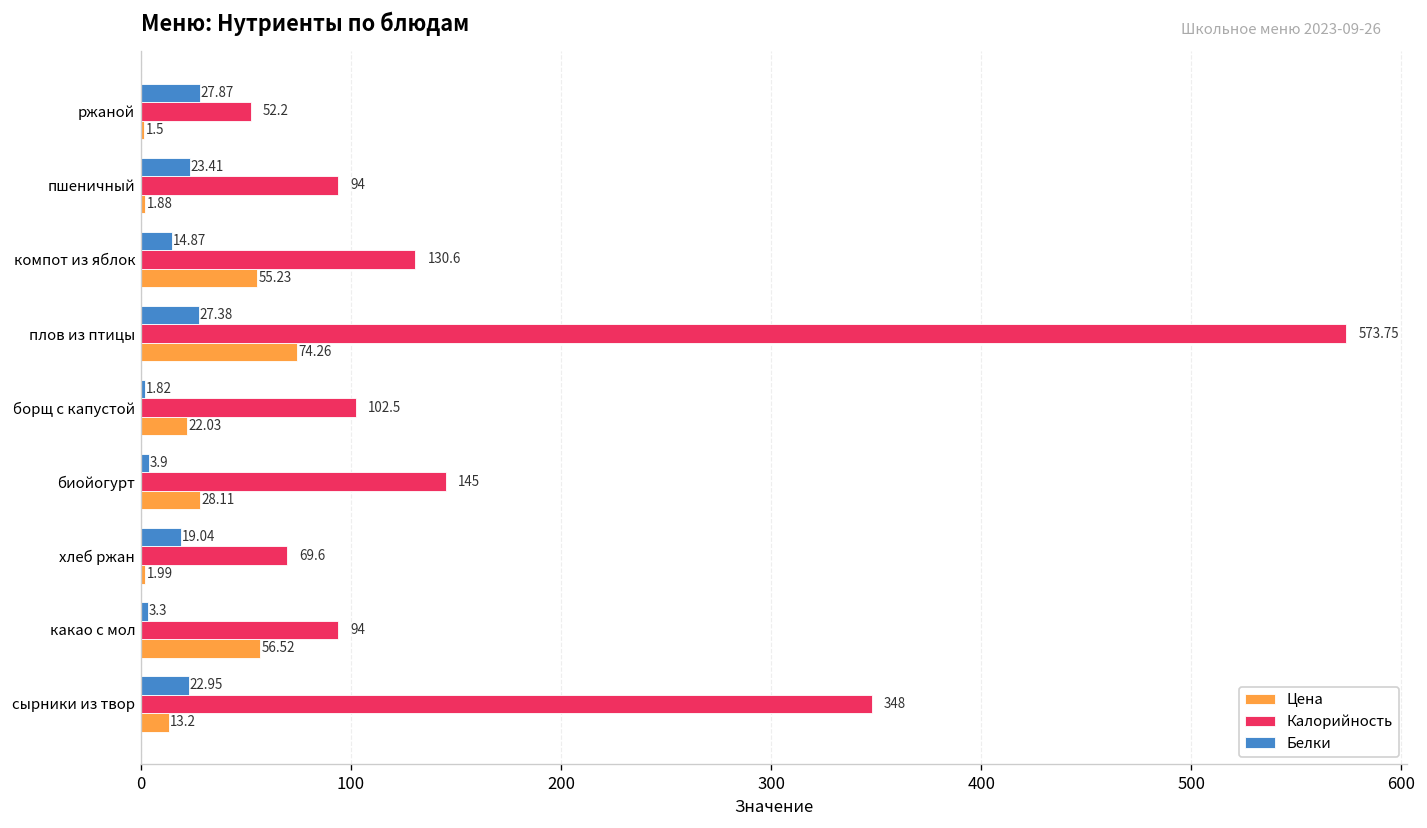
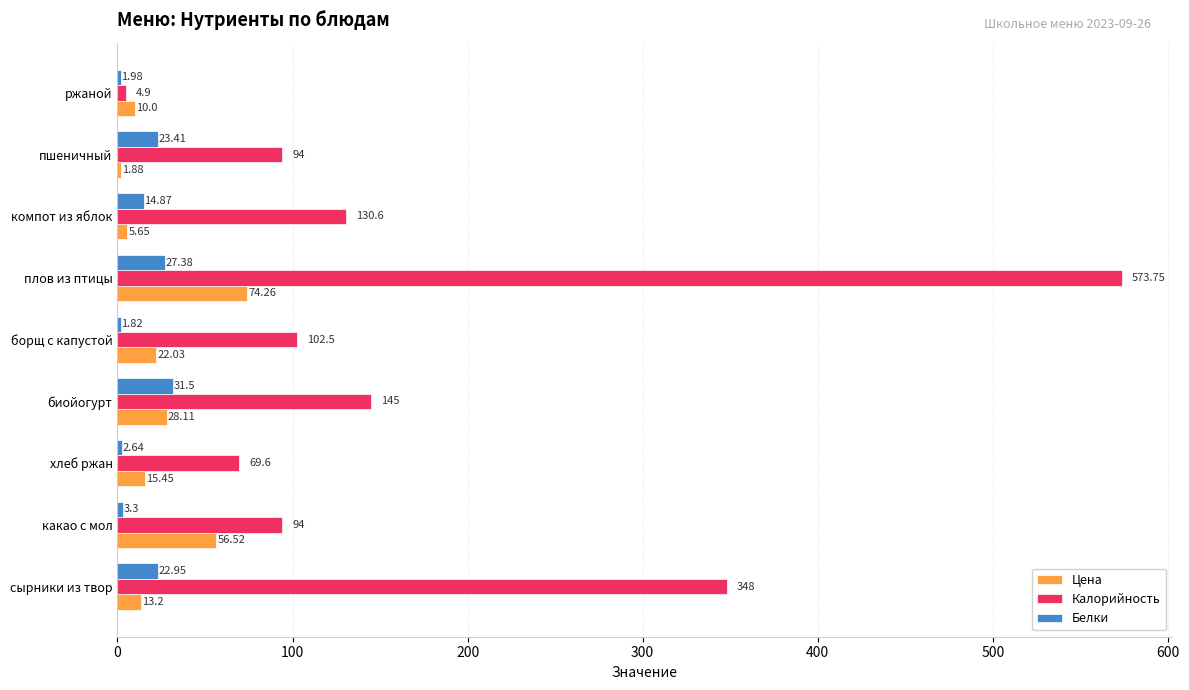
Белки, ржаной: 27.87 -> 1.98
Калорийность, ржаной: 52.2 -> 4.9
Цена, ржаной: 1.5 -> 10.0
Цена, компот из яблок: 55.23 -> 5.65
Белки, биойогурт: 3.9 -> 31.5
Белки, хлеб ржан: 19.04 -> 2.64
Цена, хлеб ржан: 1.99 -> 15.45
